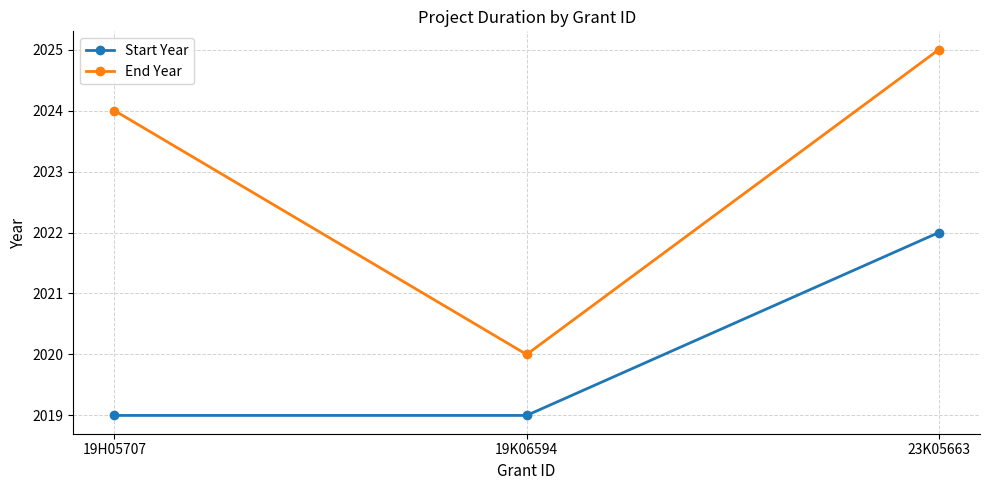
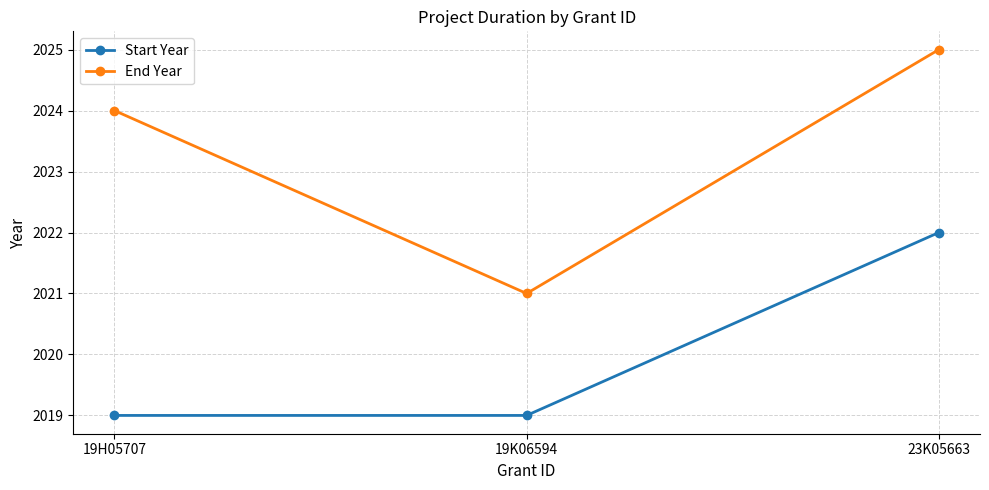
End Year, 19K06594: 2020 -> 2021
